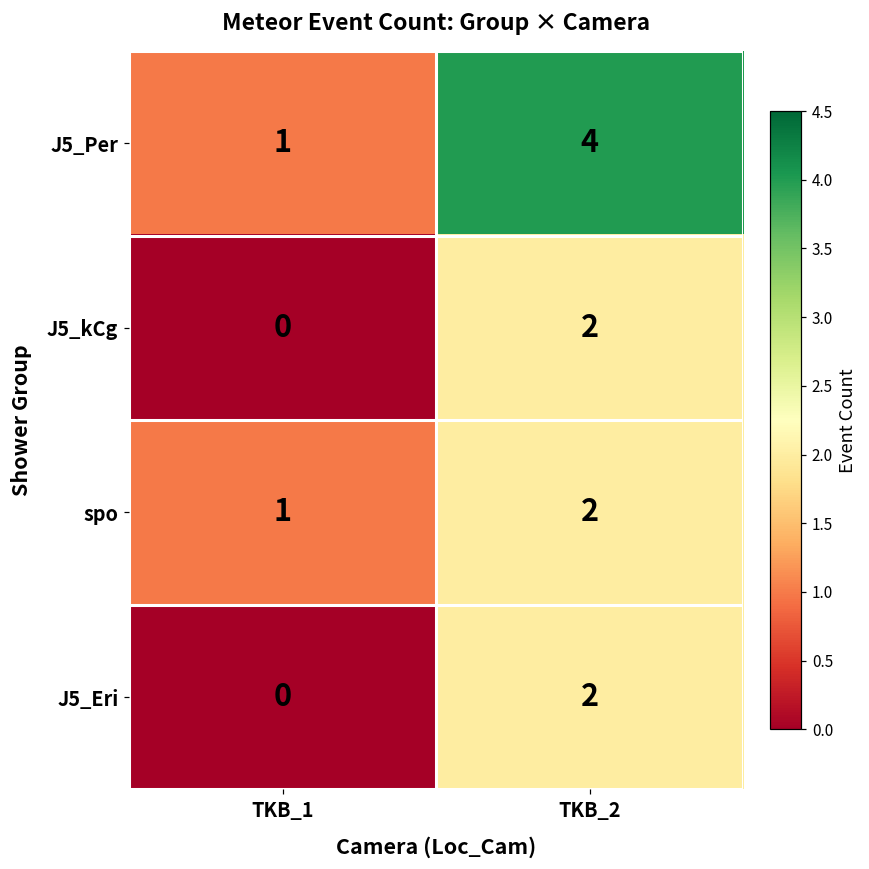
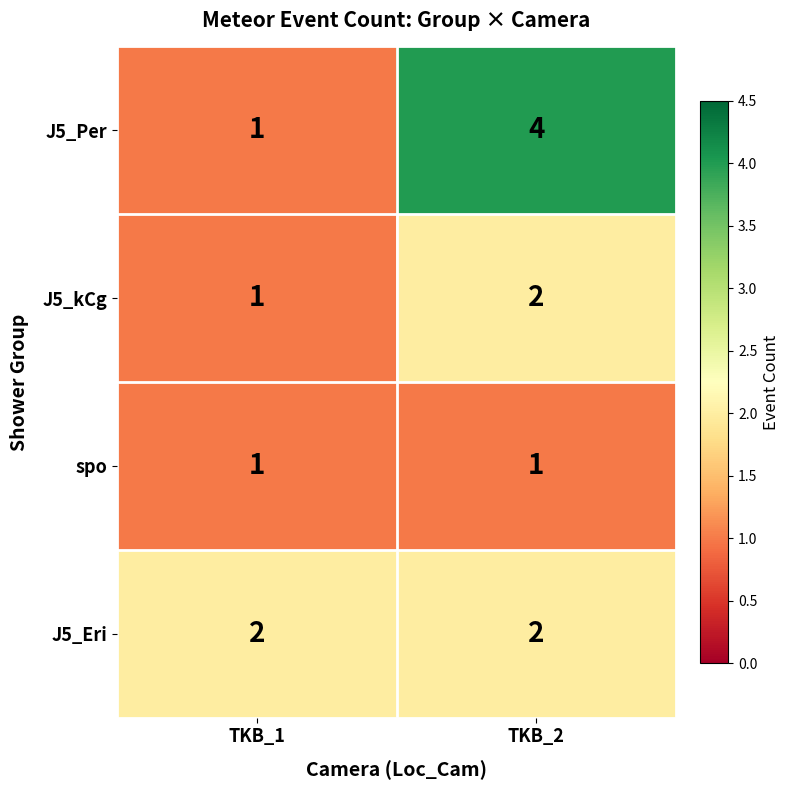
J5_kCg, TKB_1: 0 -> 1
spo, TKB_2: 2 -> 1
J5_Eri, TKB_1: 0 -> 2
